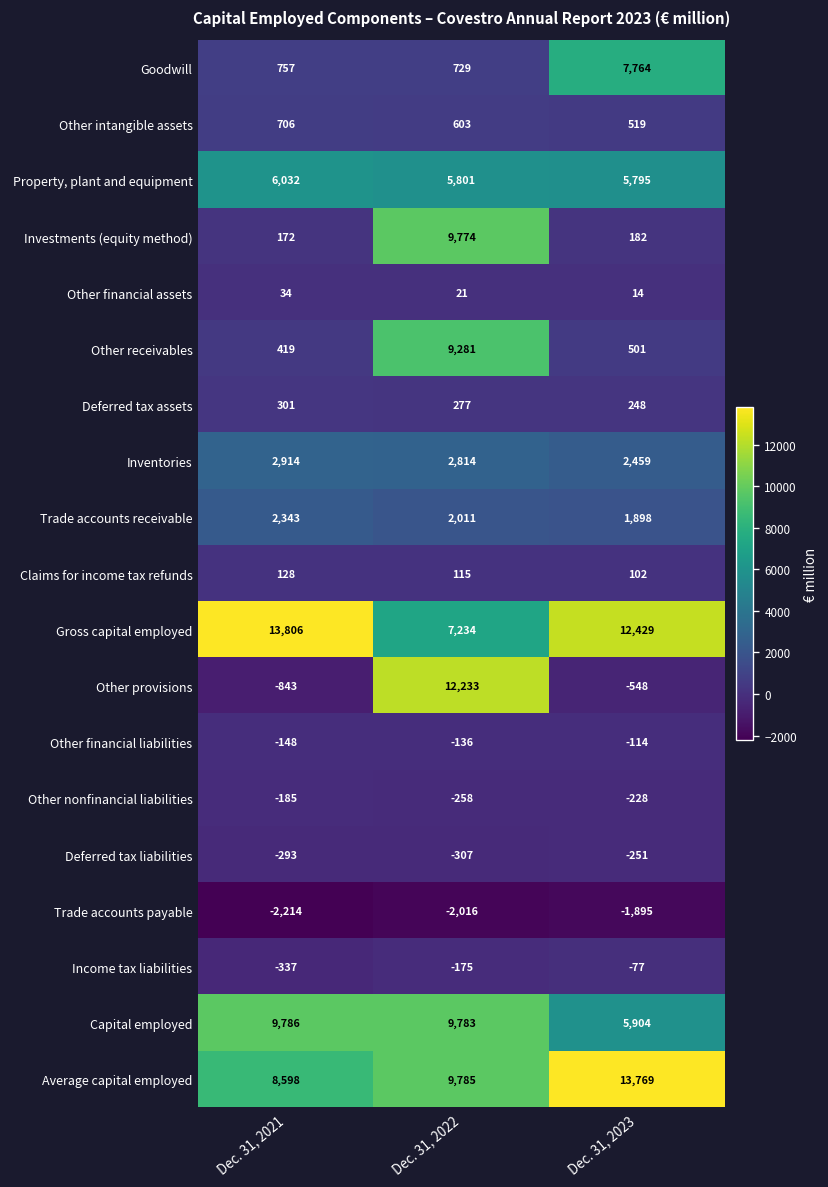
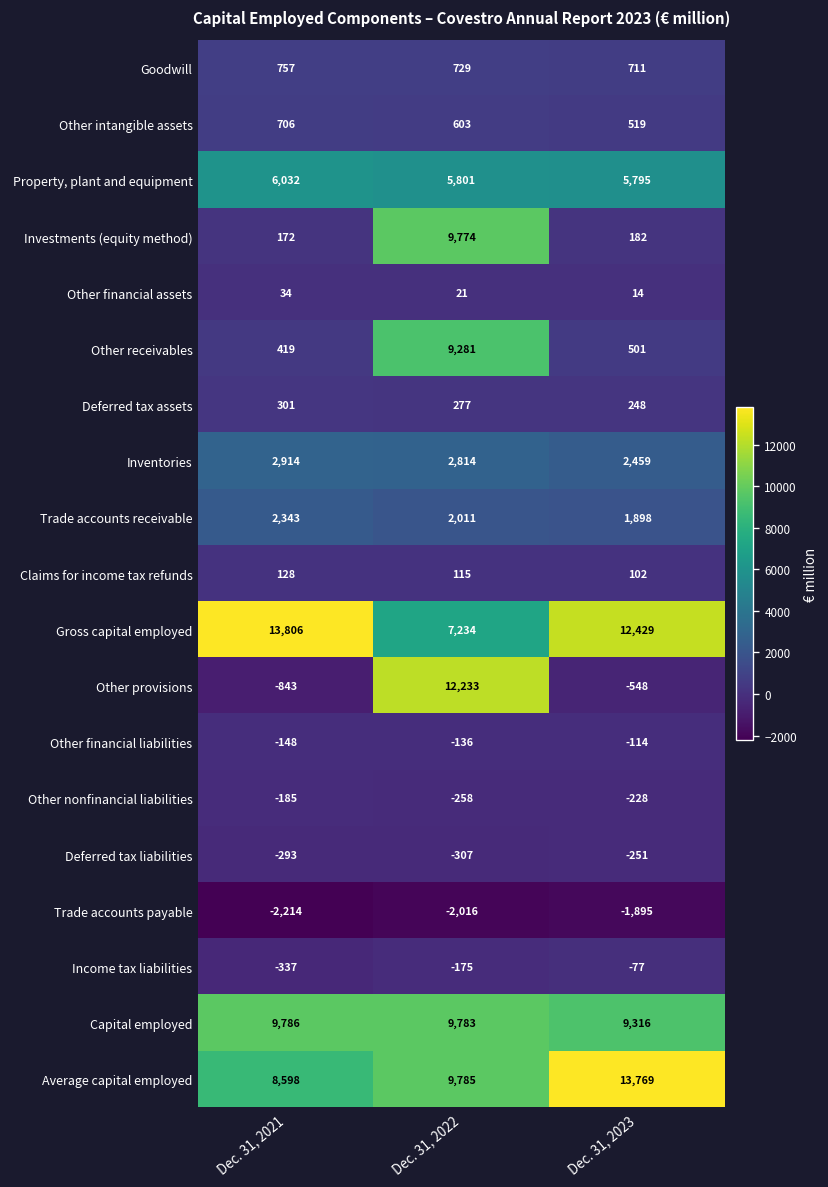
Goodwill, Dec. 31, 2023: 7,764 -> 711
Capital employed, Dec. 31, 2023: 5,904 -> 9,316
